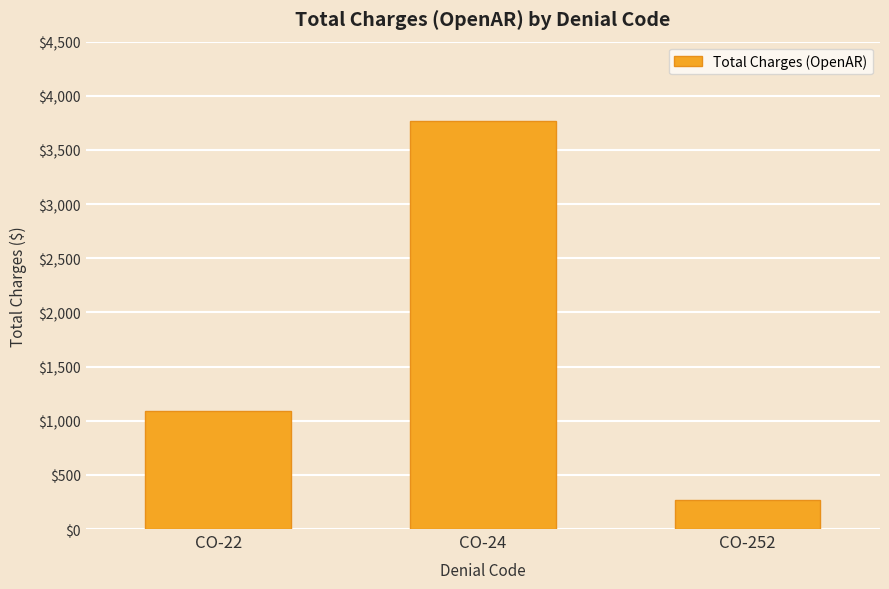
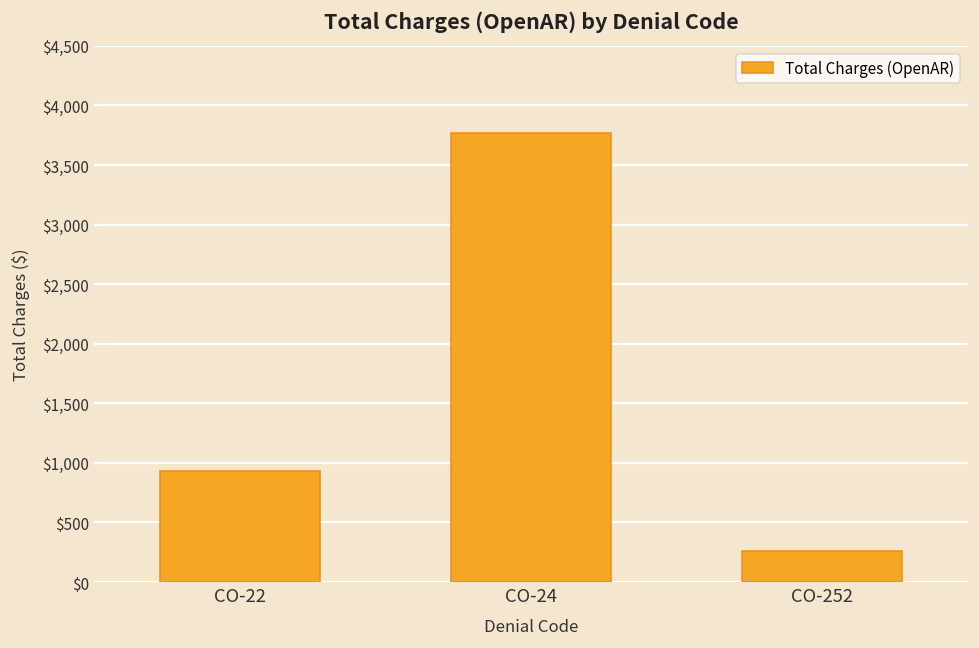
CO-22: $1,090 -> $930
